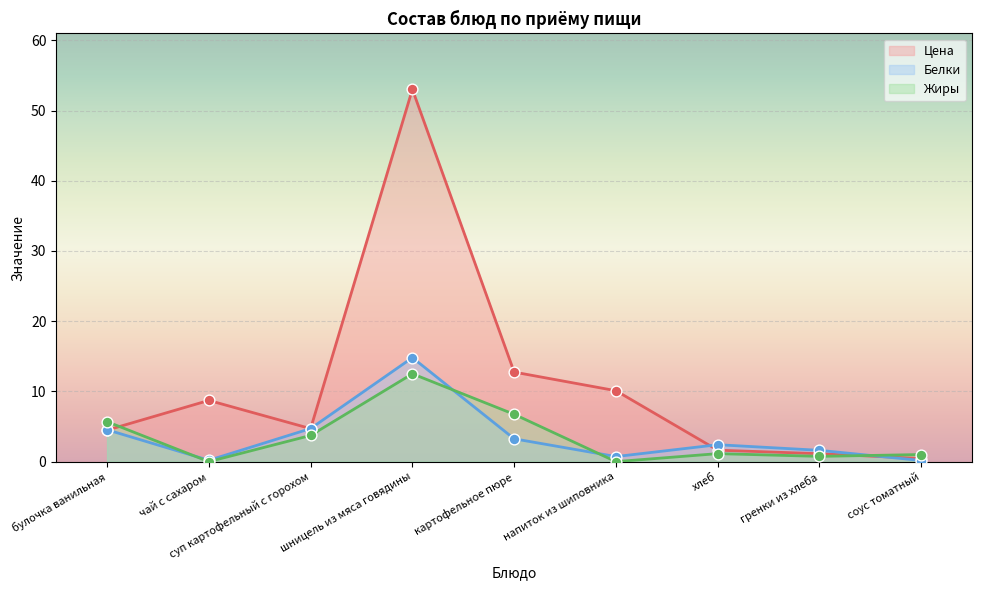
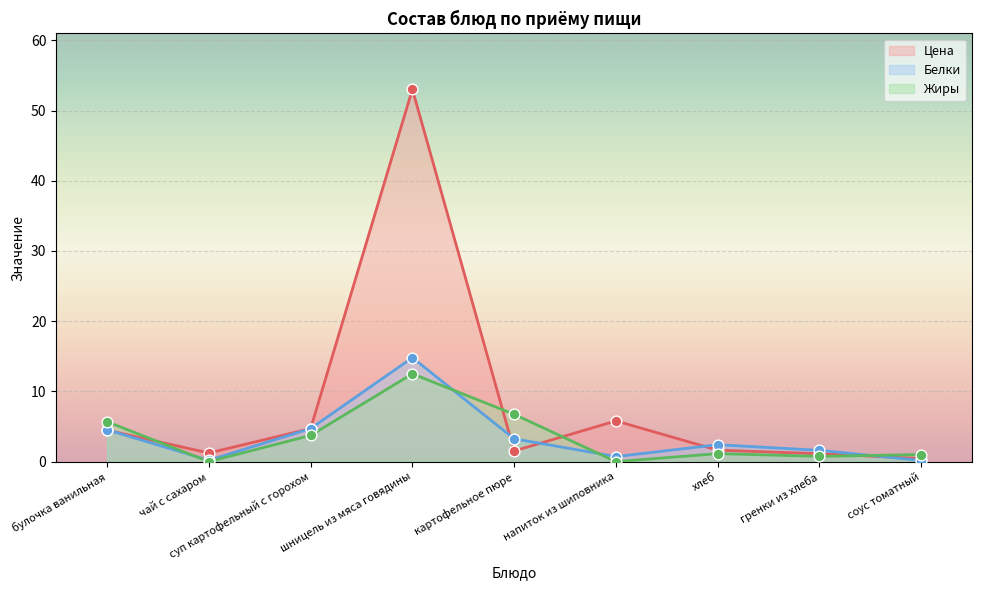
Цена, чай с сахаром: 9 -> 1
Цена, картофельное пюре: 13 -> 2
Цена, напиток из шиповника: 10 -> 6
